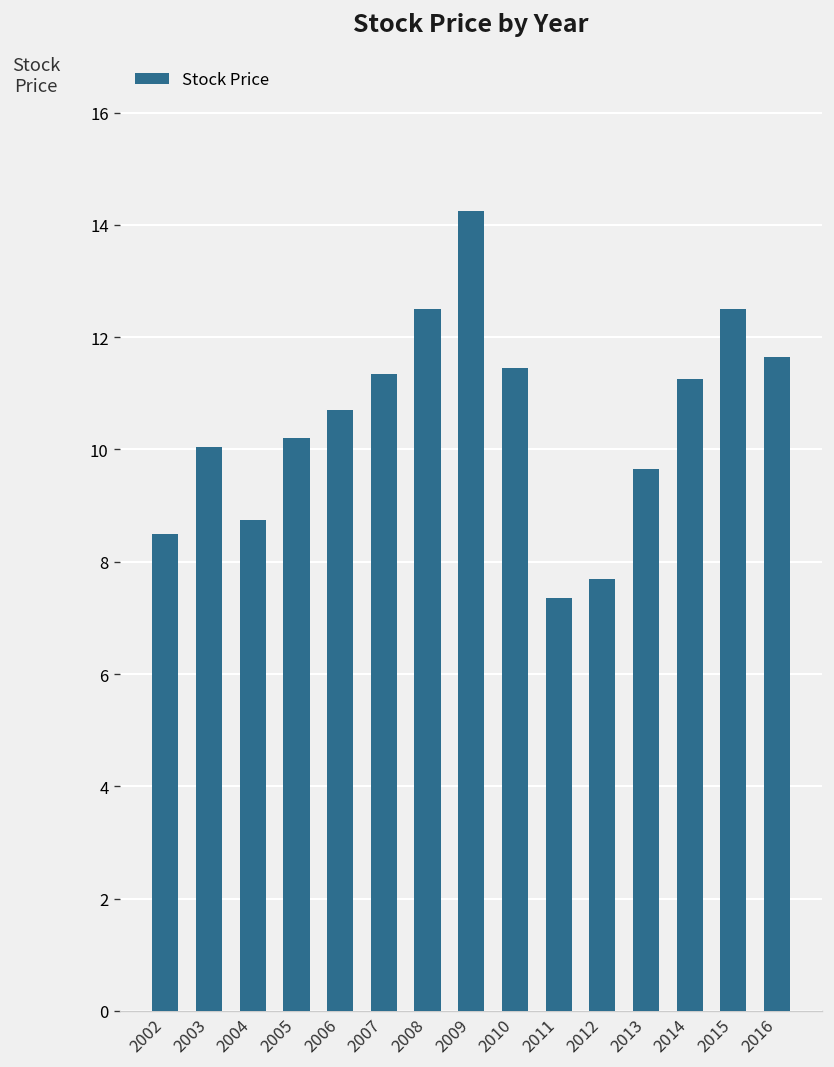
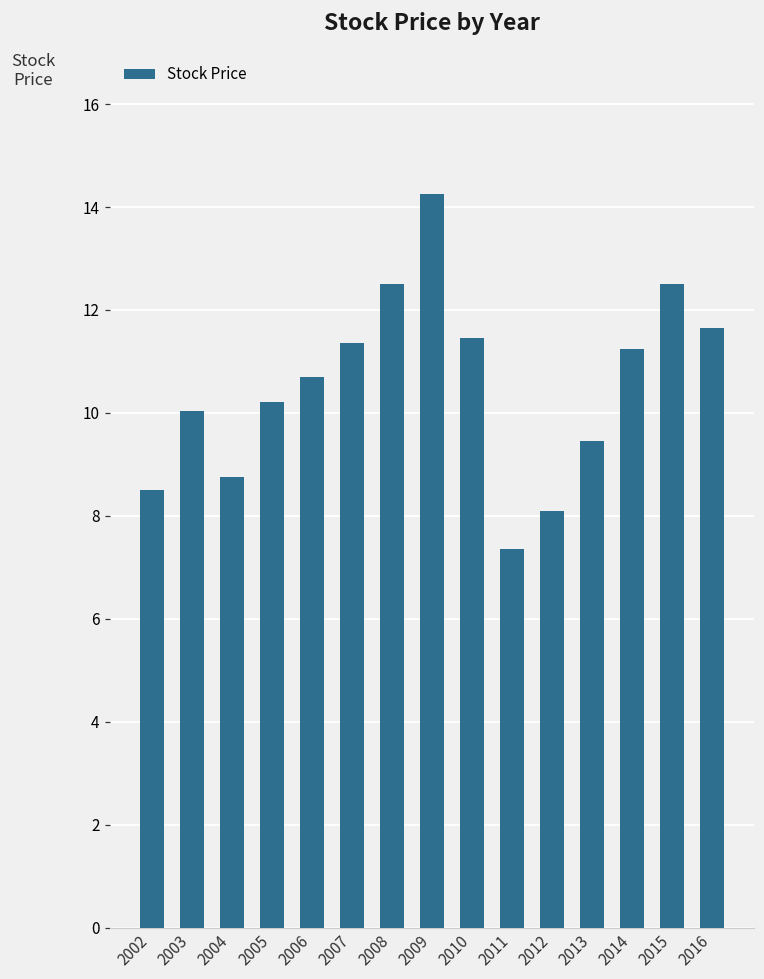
2012: 7.7 -> 8.1
2013: 9.7 -> 9.5
